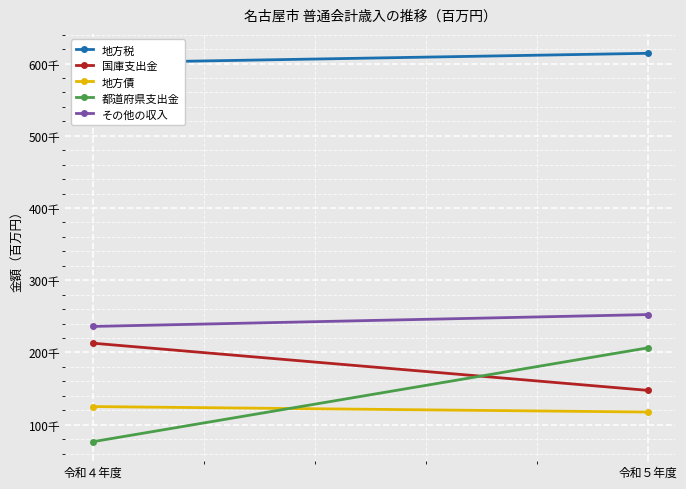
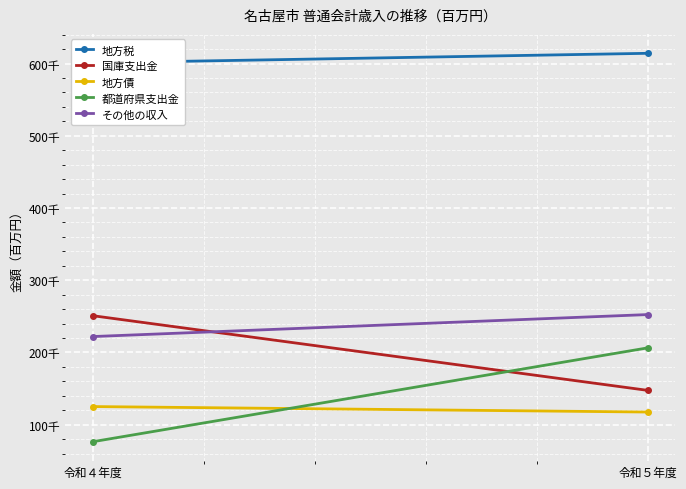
国庫支出金, 令和４年度: 210千 -> 250千
その他の収入, 令和４年度: 240千 -> 220千
